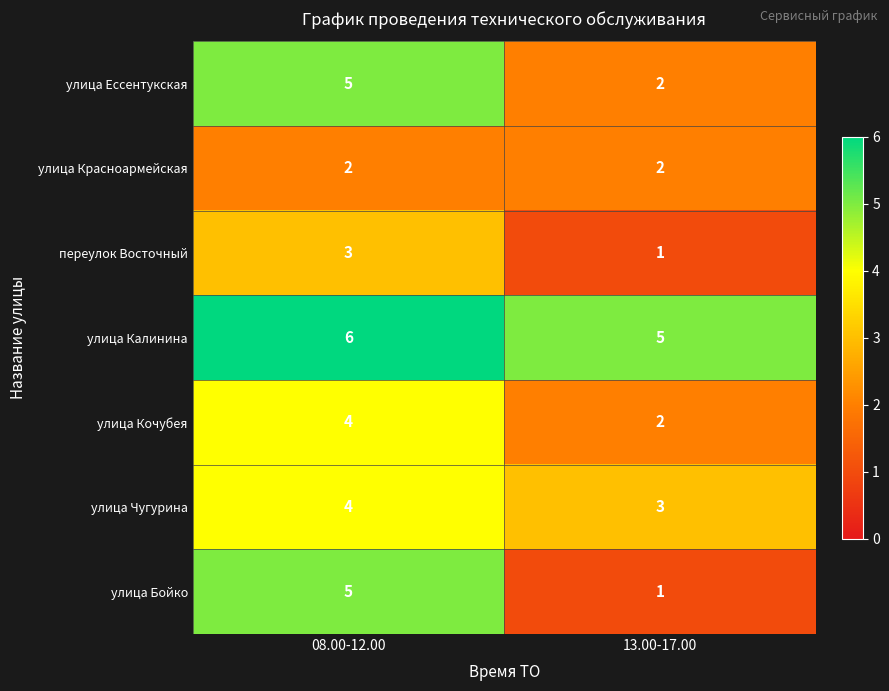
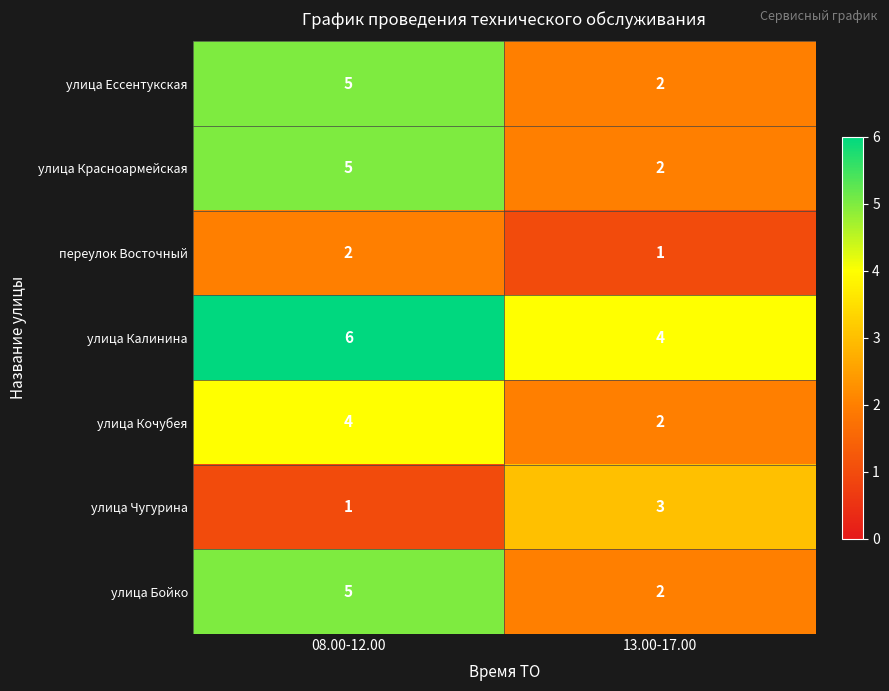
улица Красноармейская, 08.00-12.00: 2 -> 5
переулок Восточный, 08.00-12.00: 3 -> 2
улица Калинина, 13.00-17.00: 5 -> 4
улица Чугурина, 08.00-12.00: 4 -> 1
улица Бойко, 13.00-17.00: 1 -> 2
